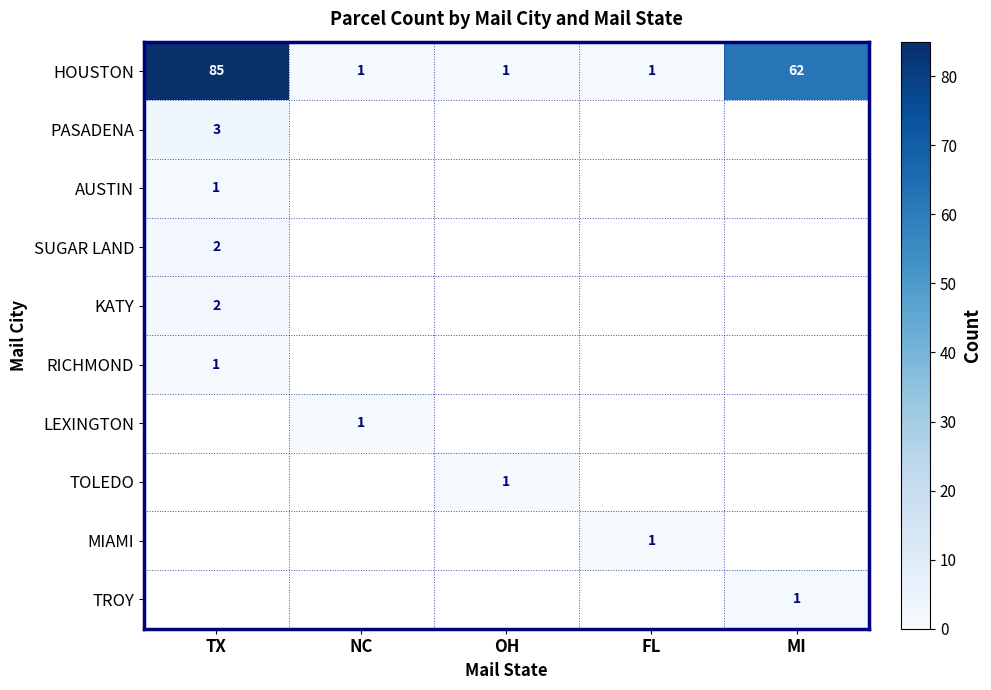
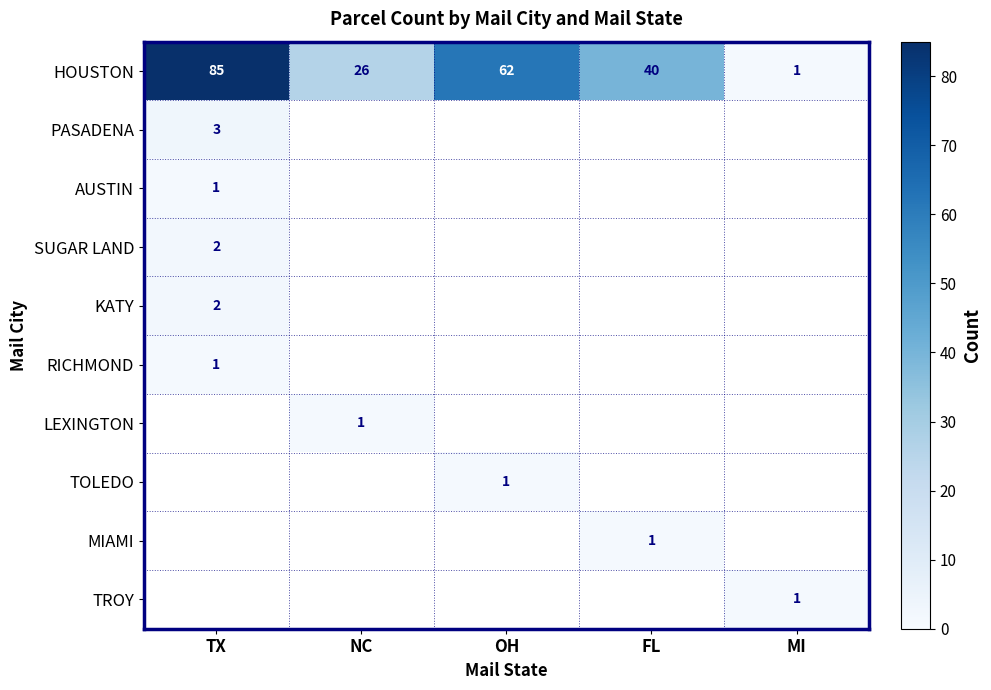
HOUSTON, NC: 1 -> 26
HOUSTON, OH: 1 -> 62
HOUSTON, FL: 1 -> 40
HOUSTON, MI: 62 -> 1
